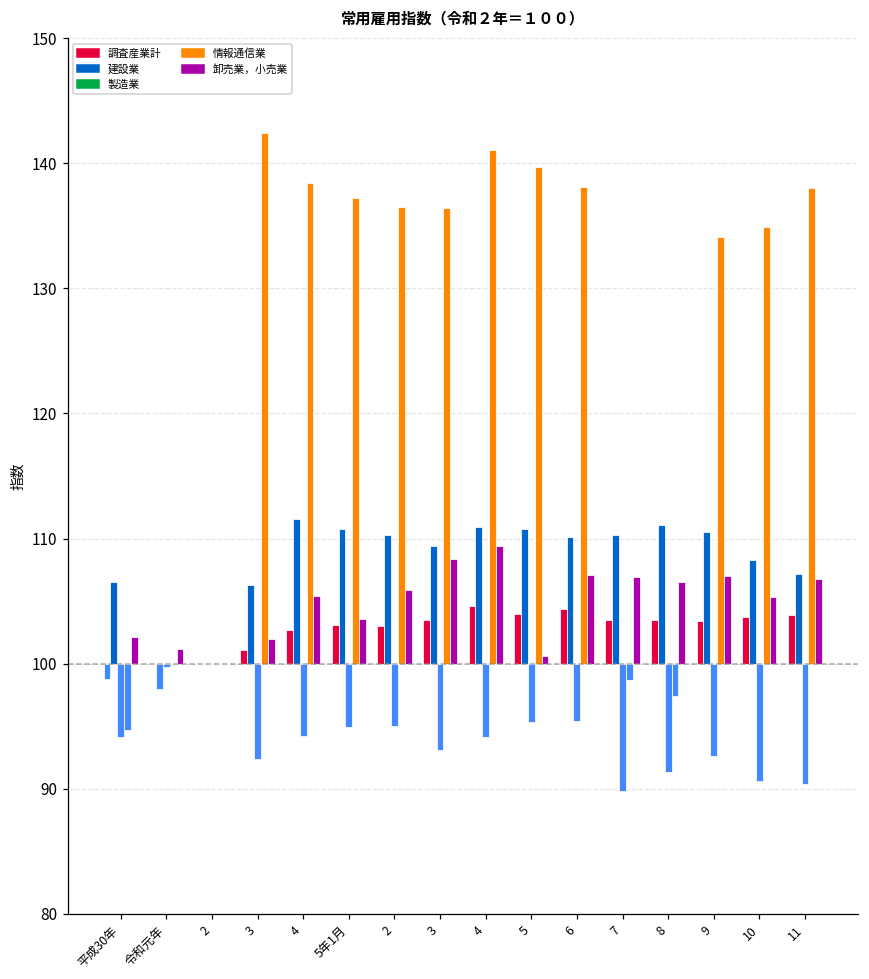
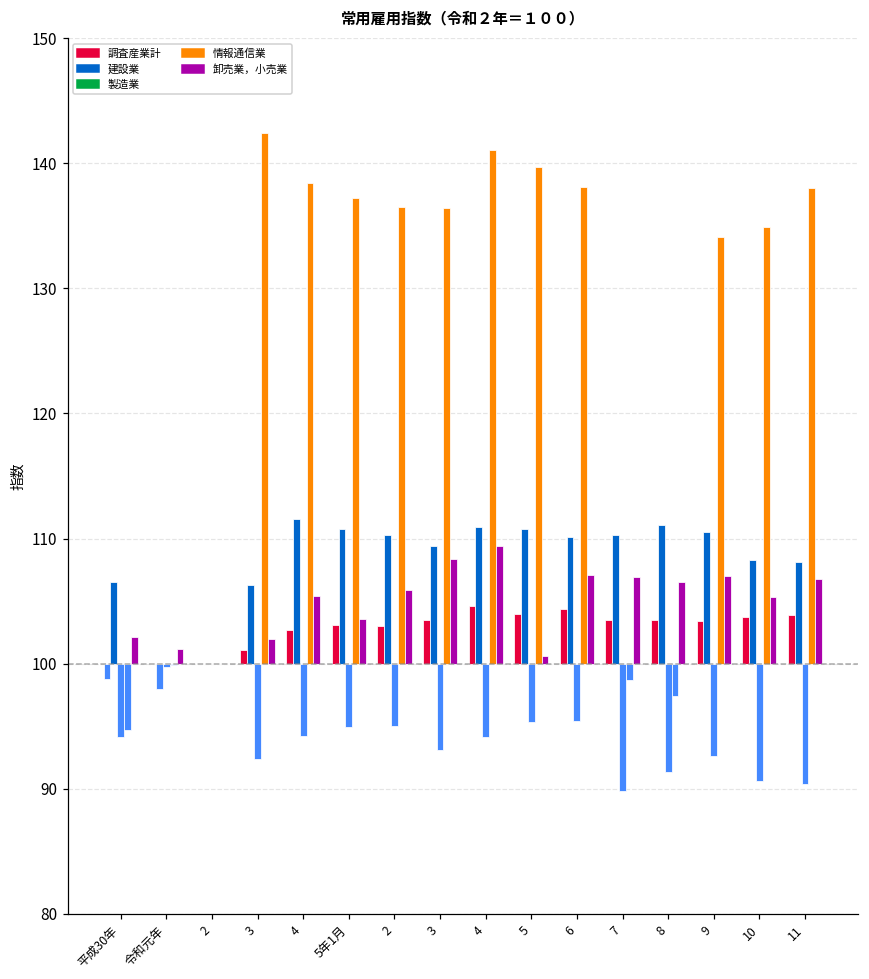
建設業, 11: 107.2 -> 108.1
